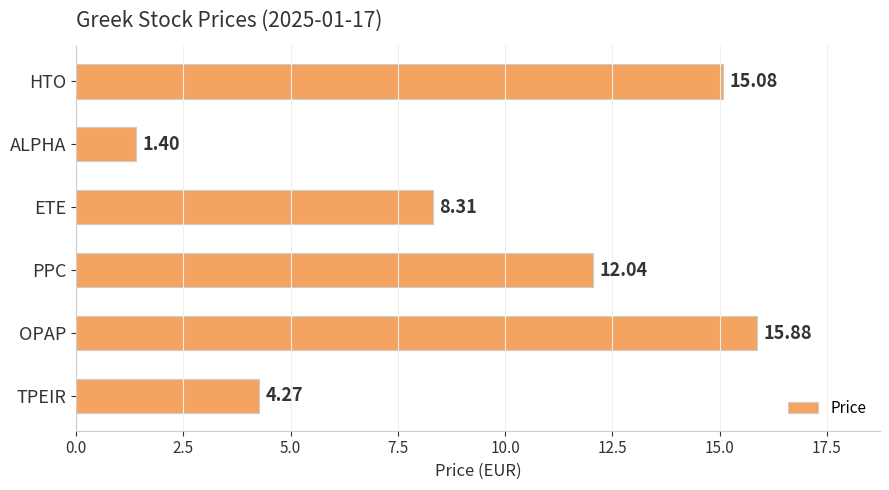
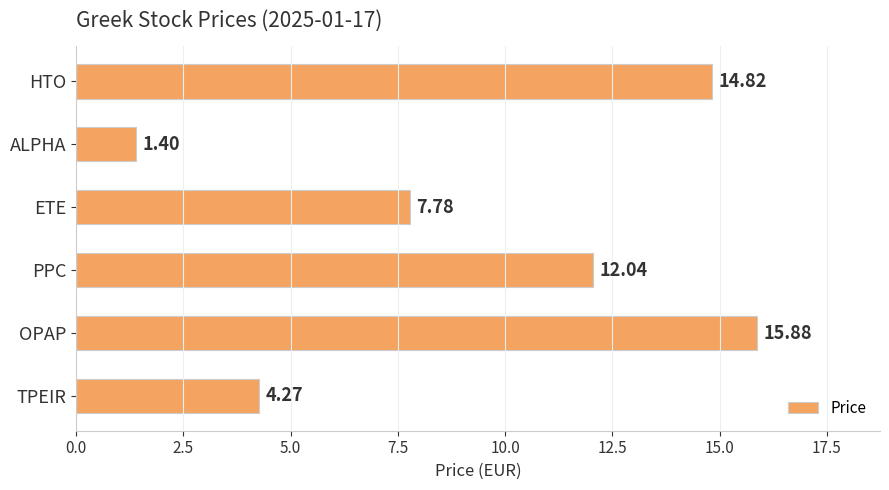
HTO: 15.08 -> 14.82
ETE: 8.31 -> 7.78
